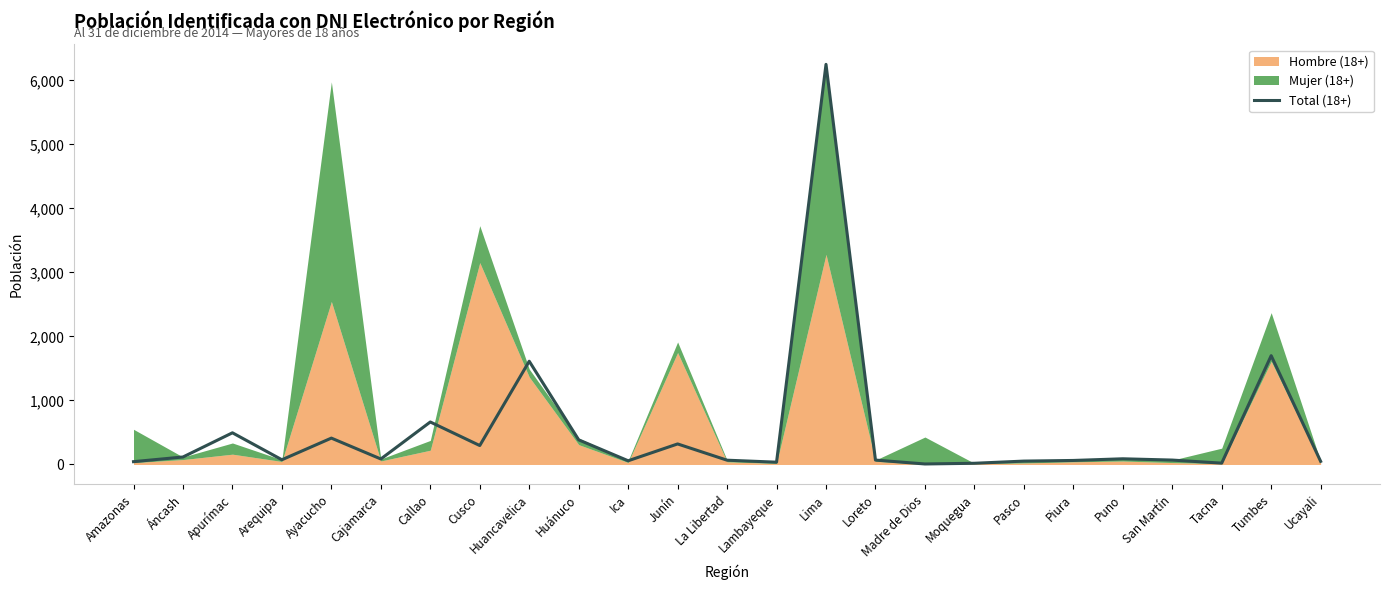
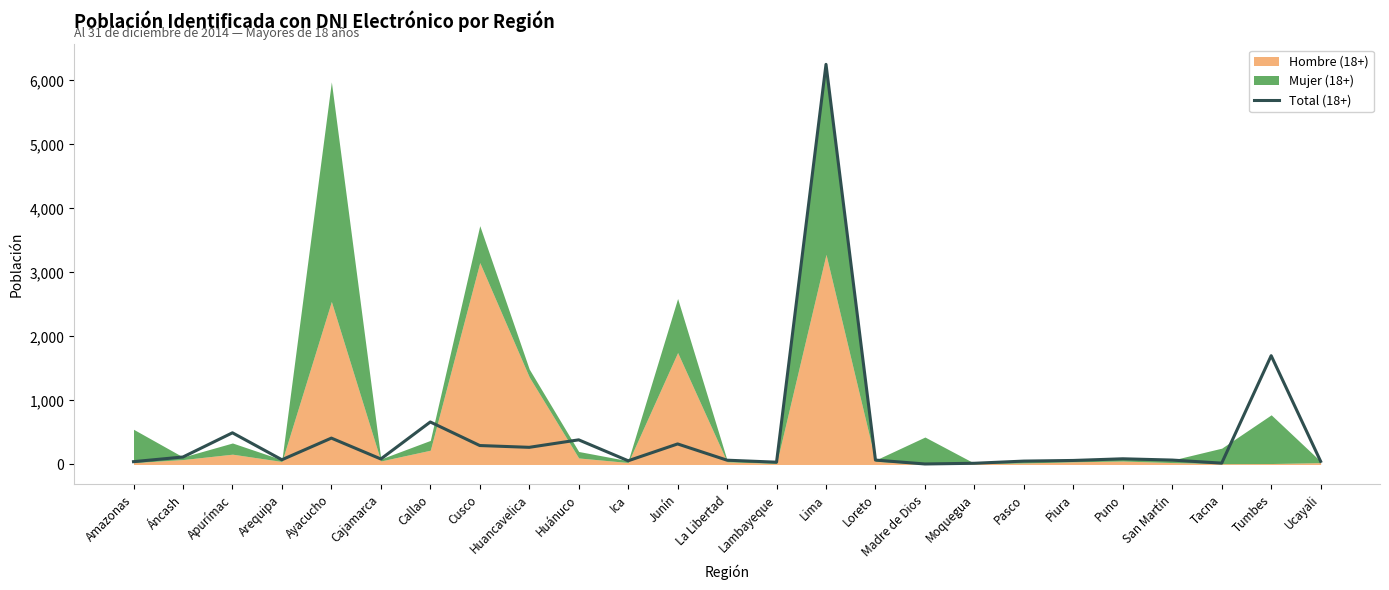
Total (18+), Huancavelica: 1,600 -> 300
Hombre (18+), Huánuco: 300 -> 100
Mujer (18+), Junín: 200 -> 800
Hombre (18+), Tumbes: 1,600 -> 0
